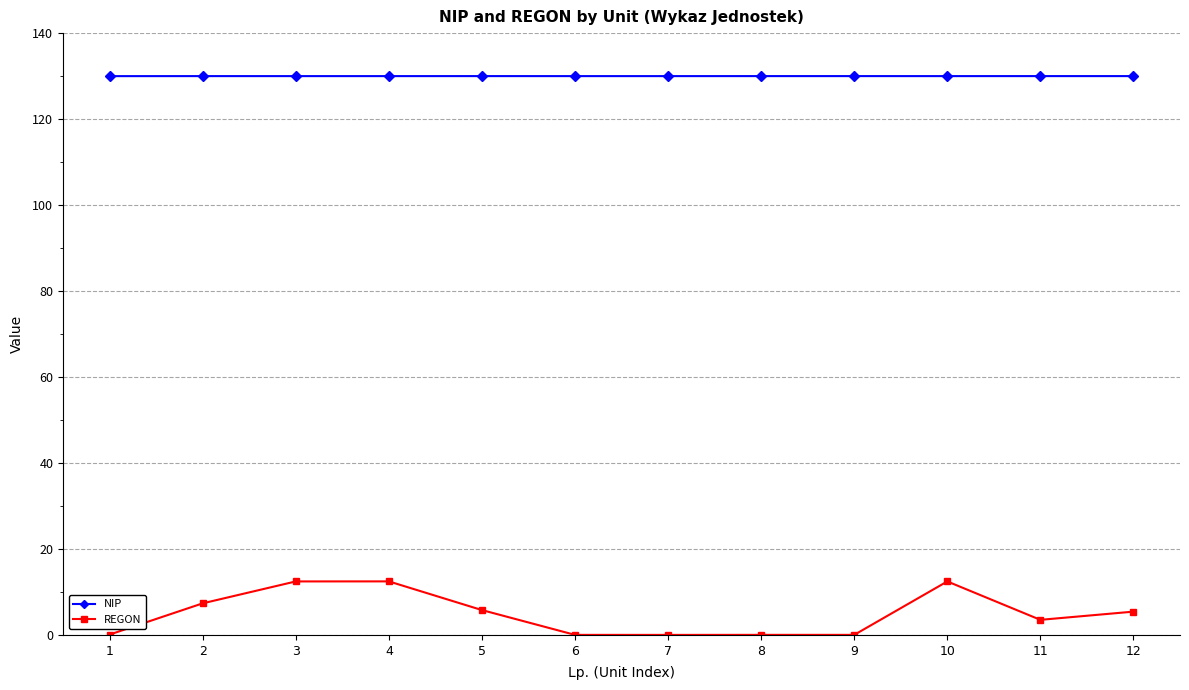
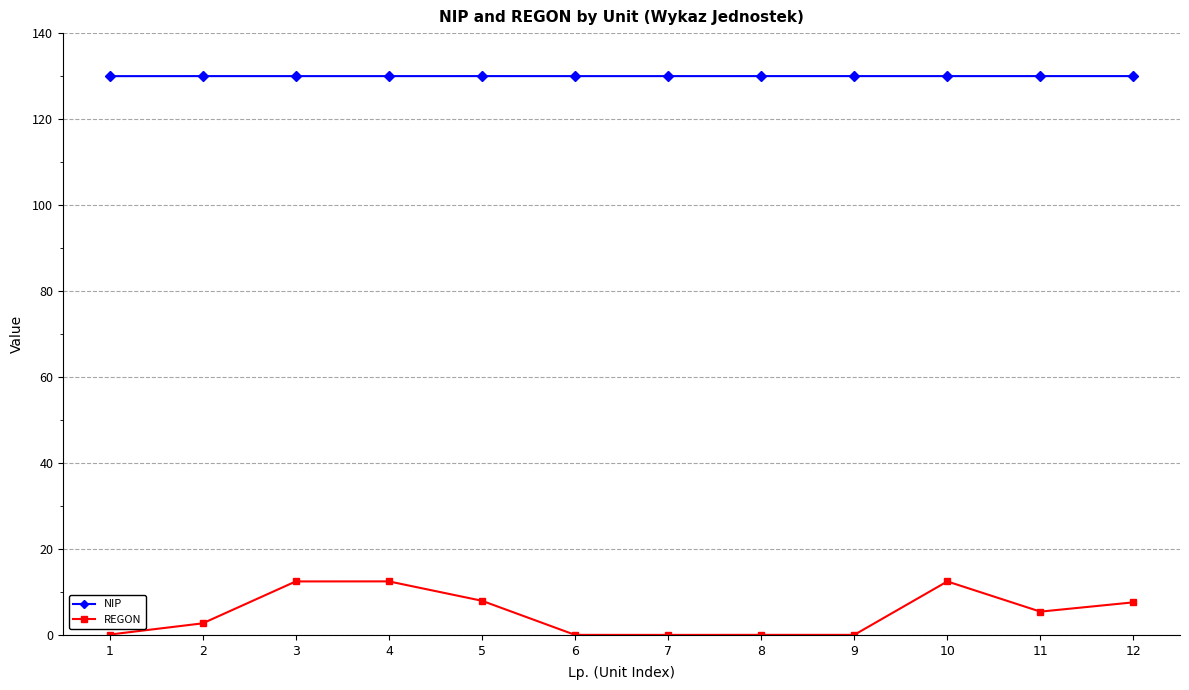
REGON, 2: 7 -> 3
REGON, 5: 6 -> 8
REGON, 11: 4 -> 5
REGON, 12: 5 -> 8
